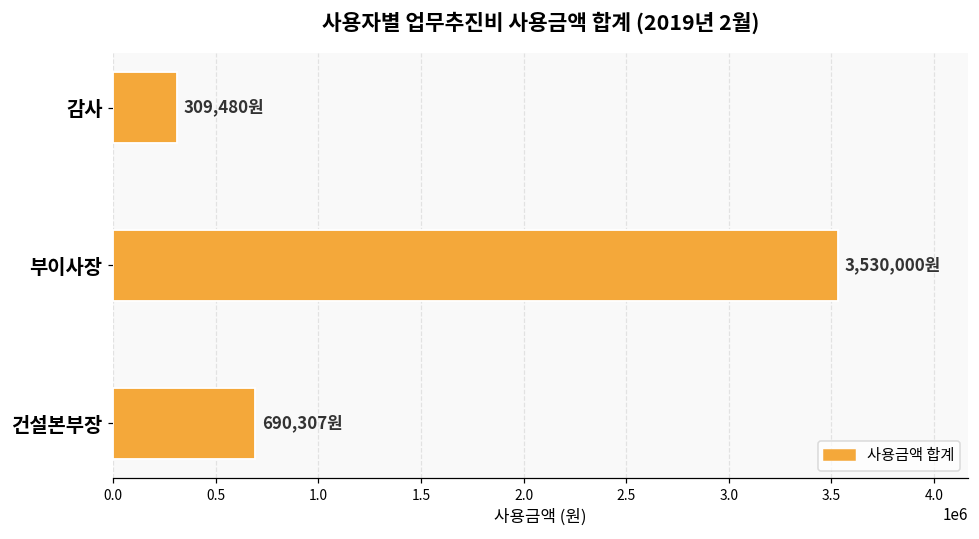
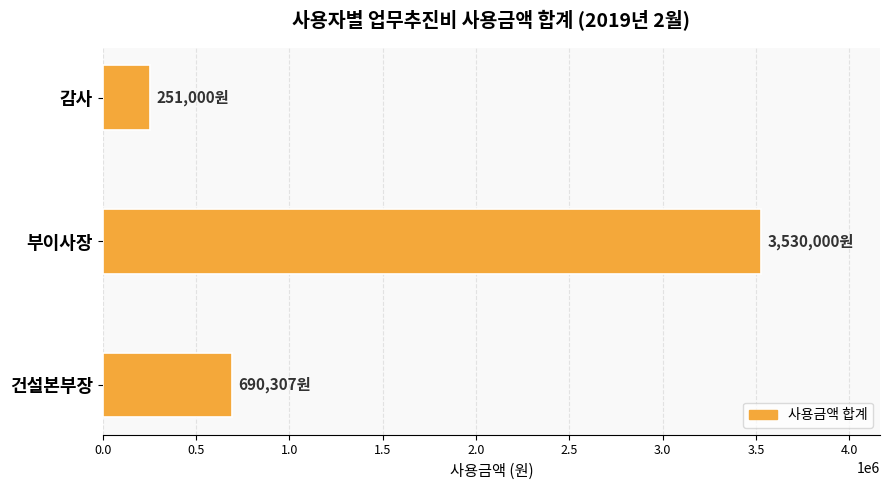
감사: 309,480원 -> 251,000원
